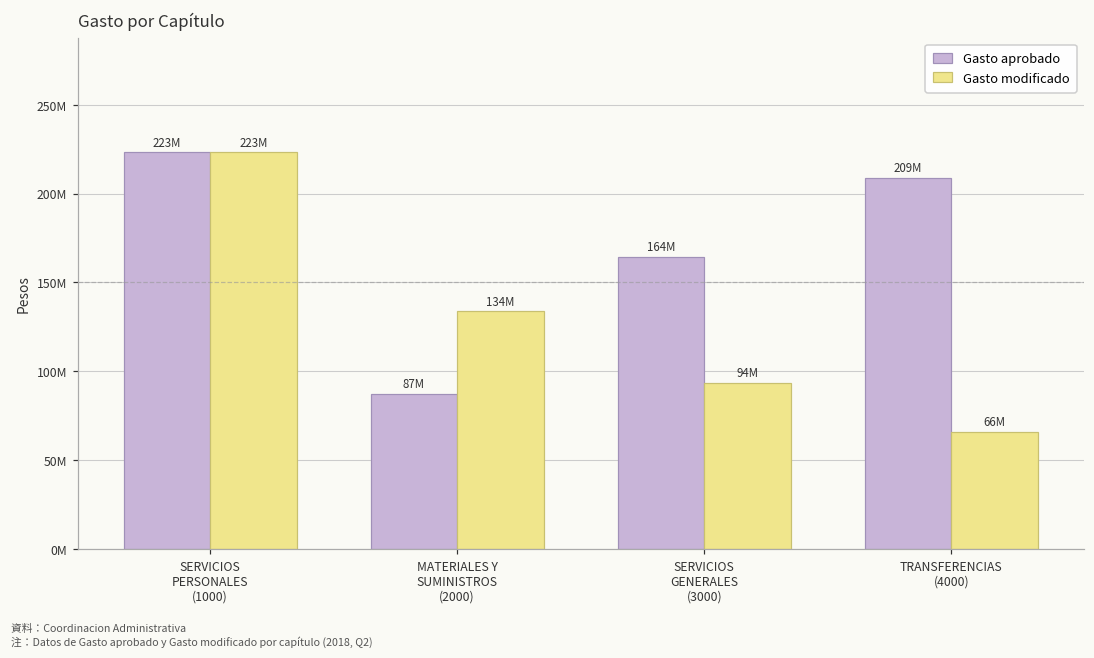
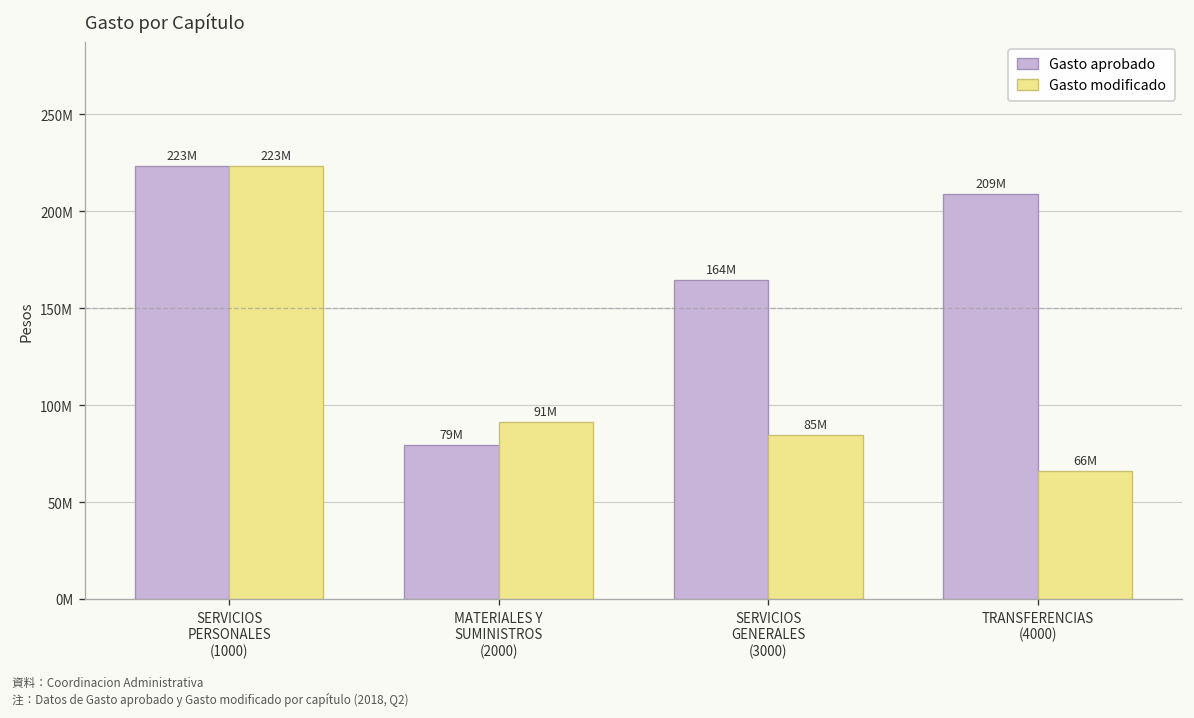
Gasto aprobado, MATERIALES Y SUMINISTROS (2000): 87M -> 79M
Gasto modificado, MATERIALES Y SUMINISTROS (2000): 134M -> 91M
Gasto modificado, SERVICIOS GENERALES (3000): 94M -> 85M
